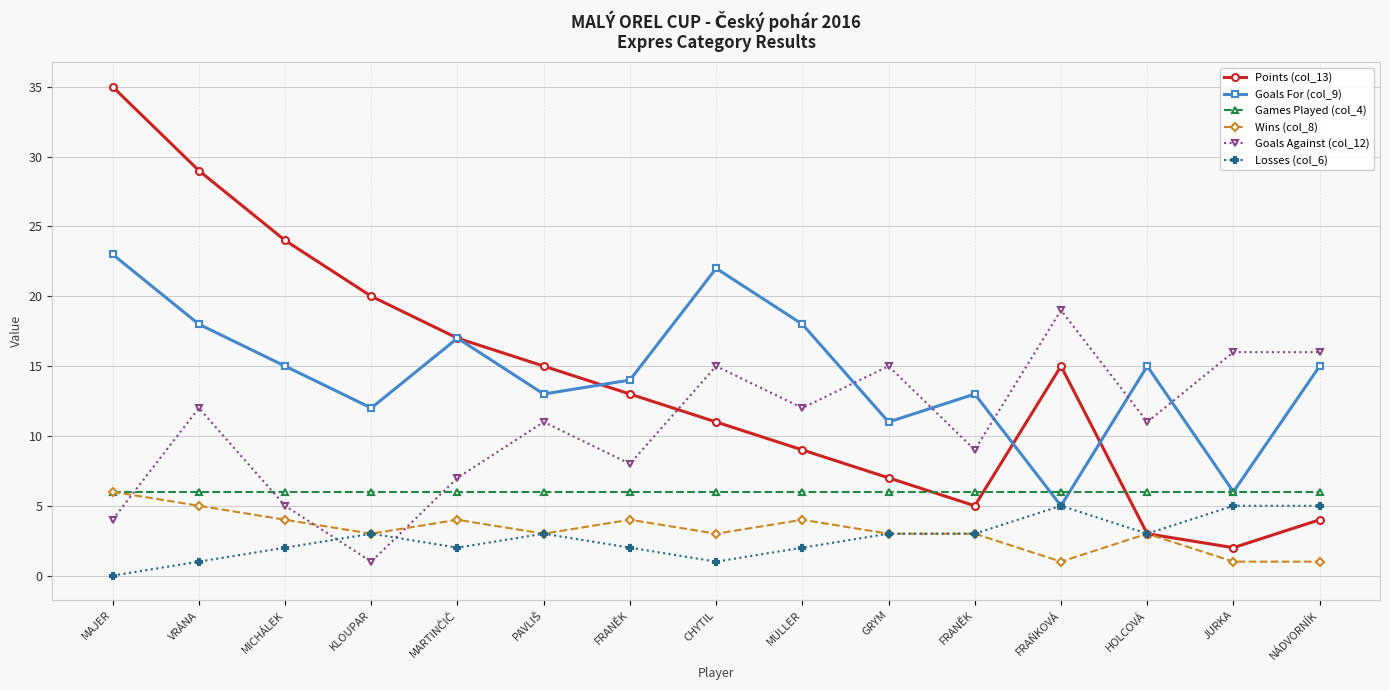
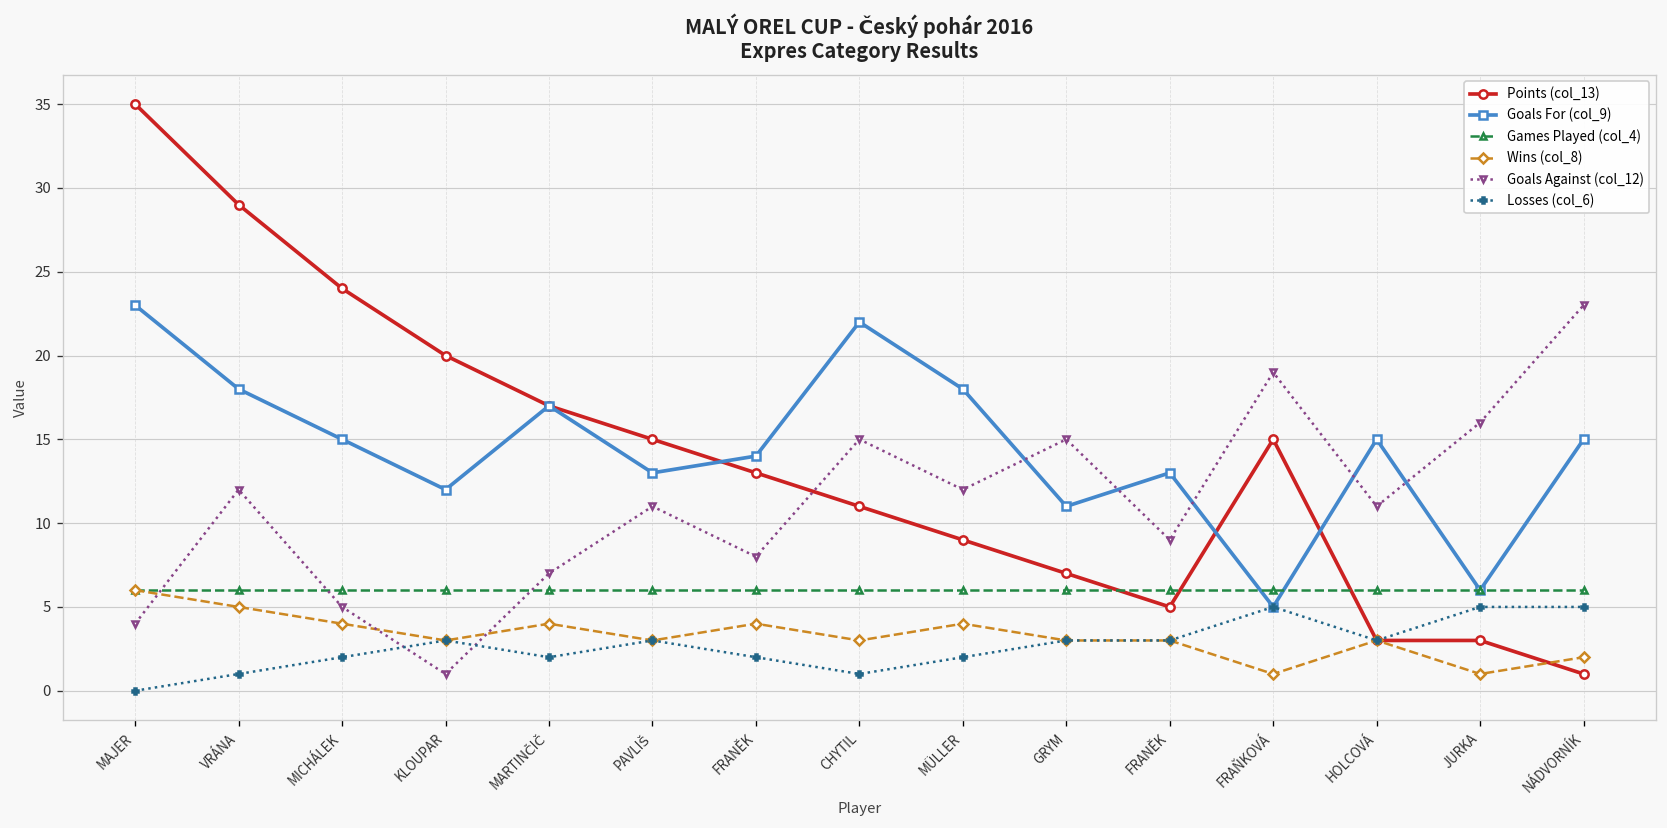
Points (col_13), JURKA: 2 -> 3
Points (col_13), NÁDVORNÍK: 4 -> 1
Wins (col_8), NÁDVORNÍK: 1 -> 2
Goals Against (col_12), NÁDVORNÍK: 16 -> 23
